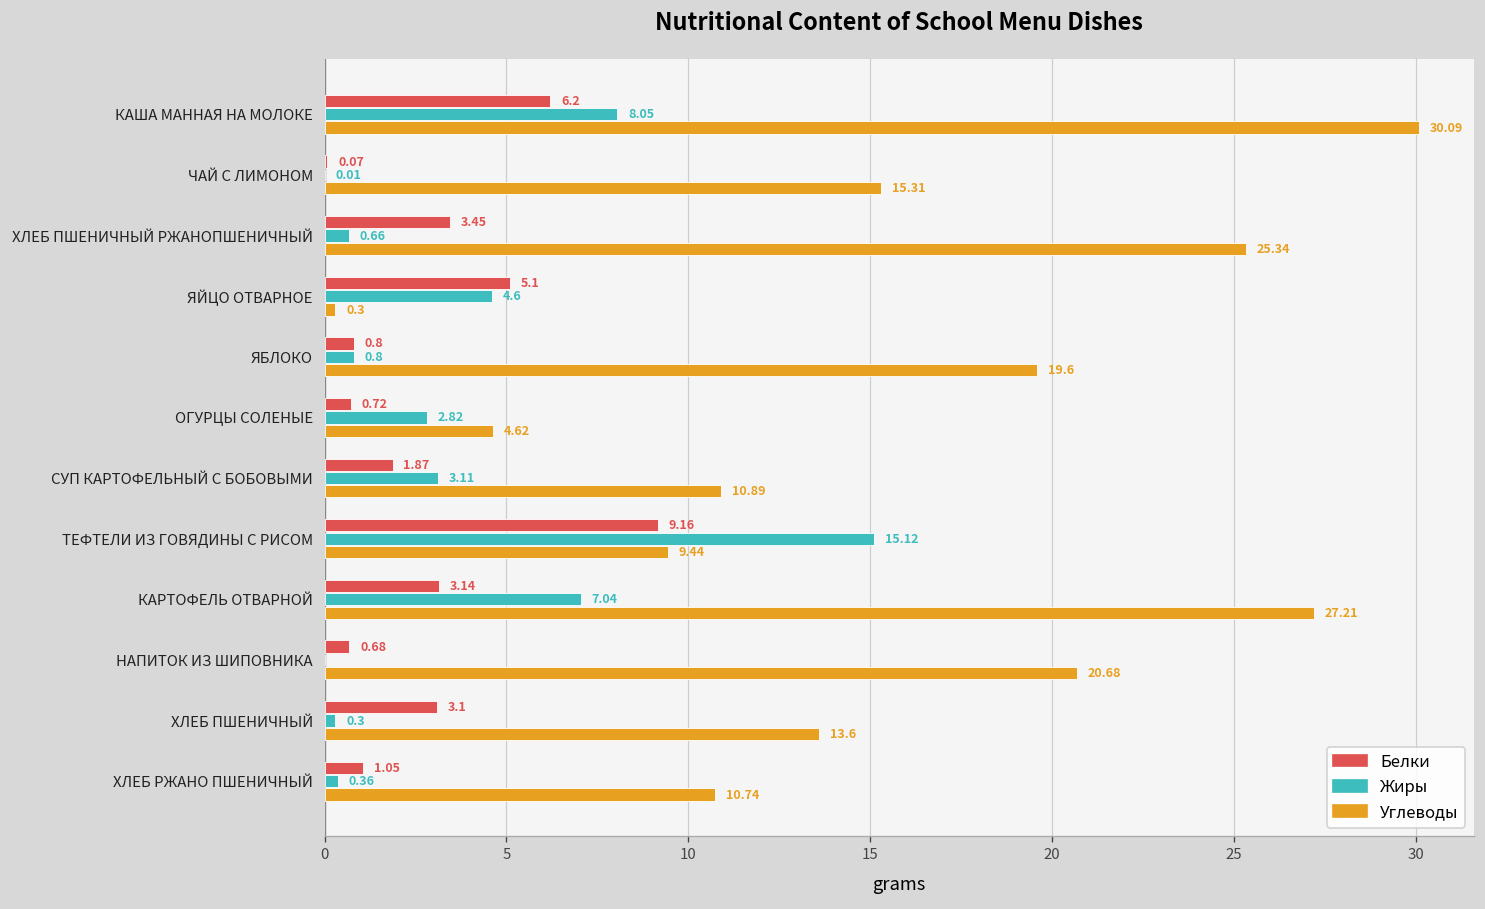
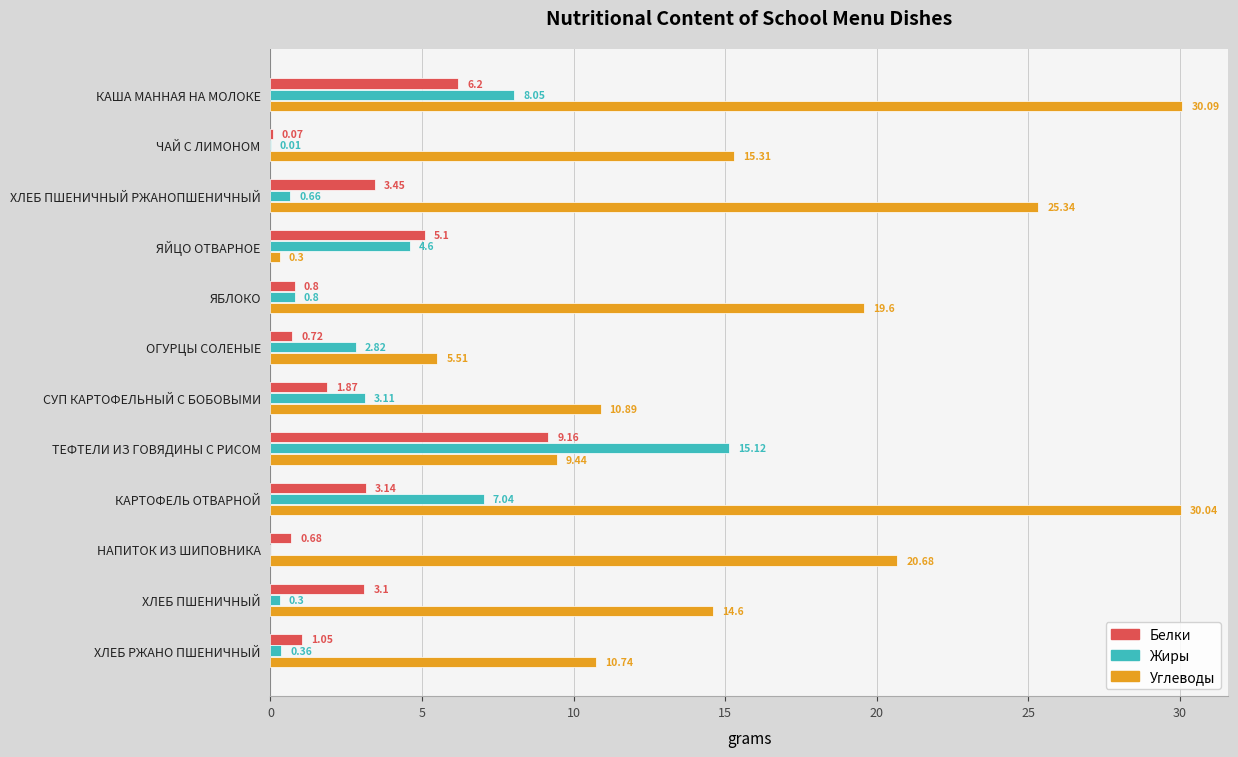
Углеводы, ОГУРЦЫ СОЛЕНЫЕ: 4.62 -> 5.51
Углеводы, КАРТОФЕЛЬ ОТВАРНОЙ: 27.21 -> 30.04
Углеводы, ХЛЕБ ПШЕНИЧНЫЙ: 13.6 -> 14.6
